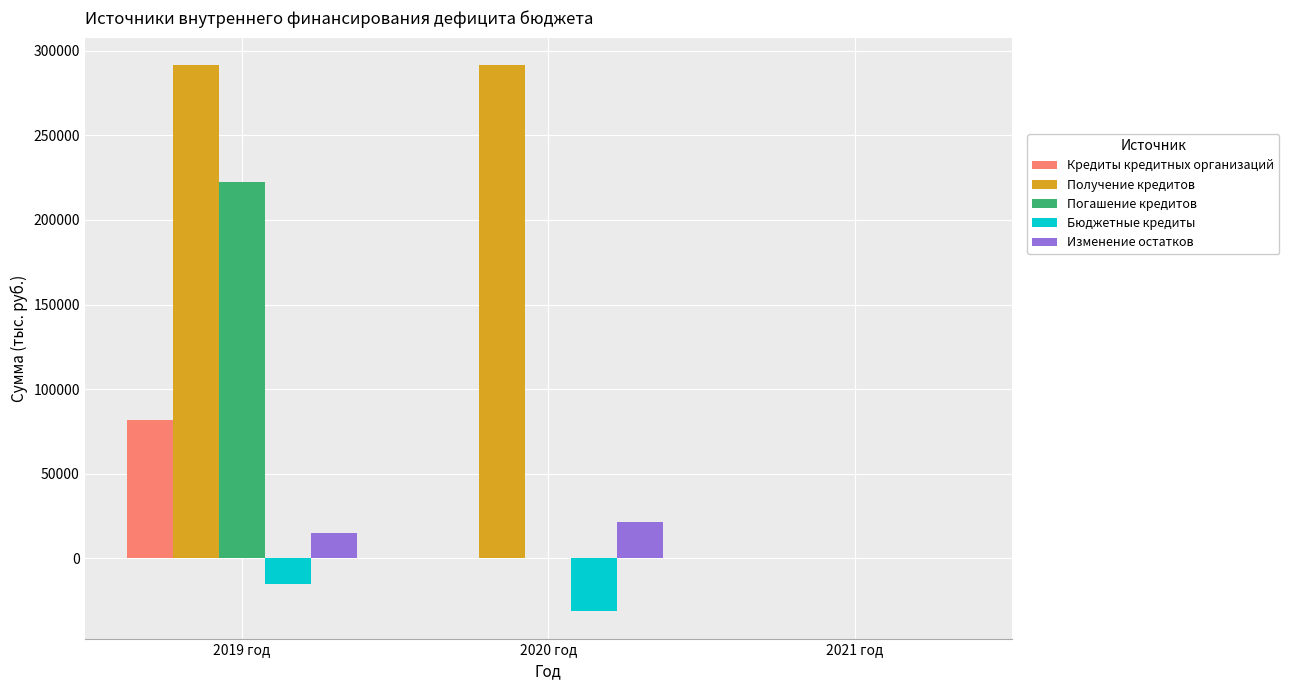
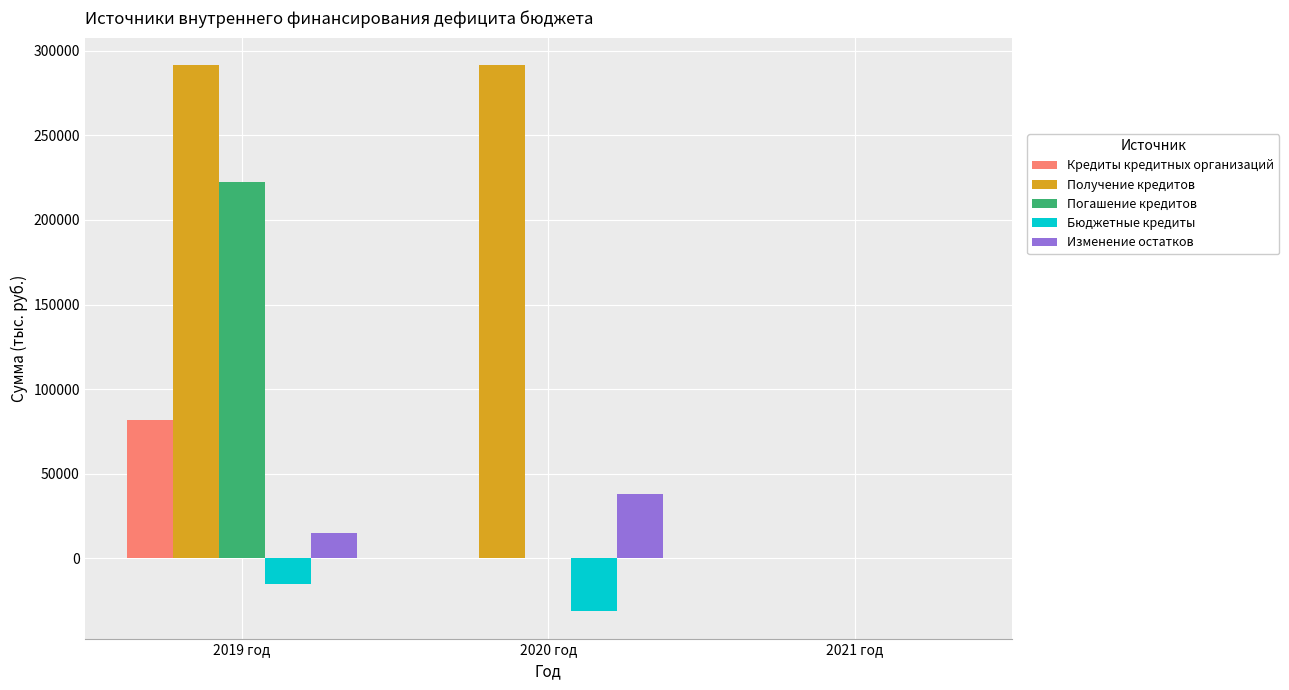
Изменение остатков, 2020 год: 22000 -> 38000
